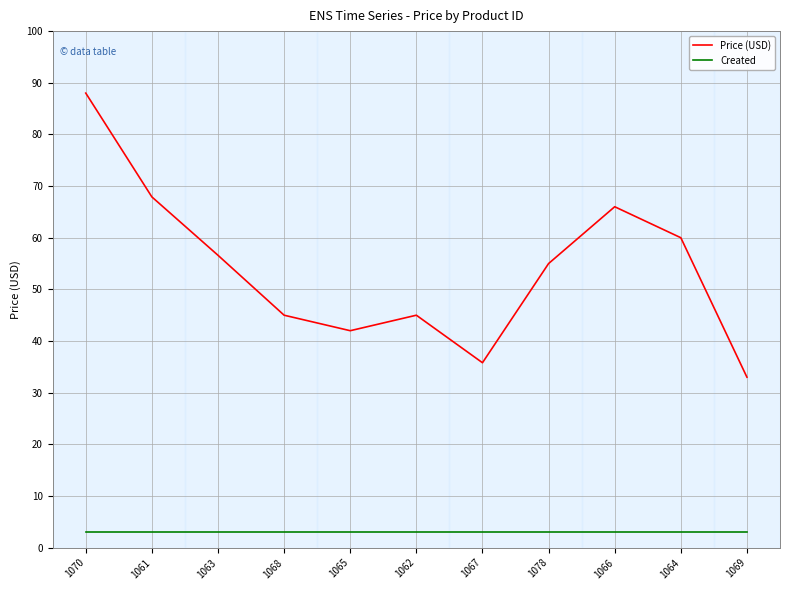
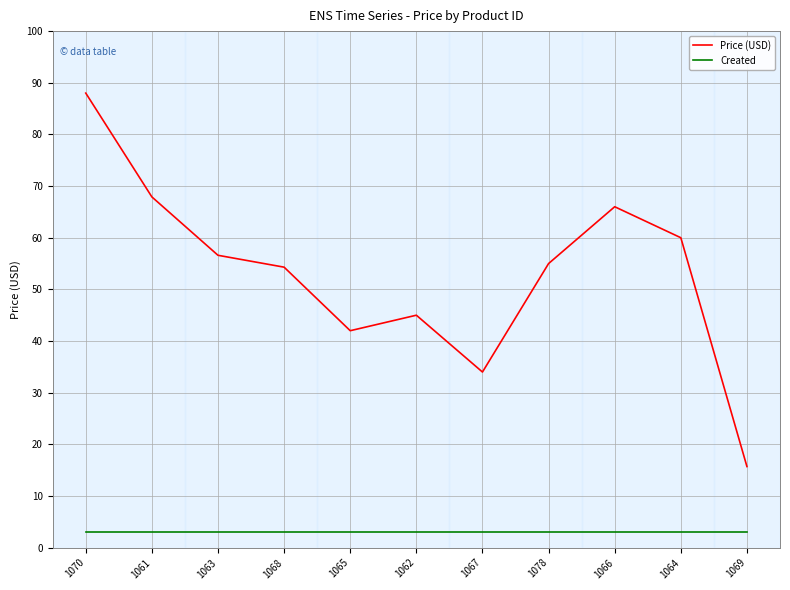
Price (USD), 1068: 45 -> 54
Price (USD), 1067: 36 -> 34
Price (USD), 1069: 33 -> 16
